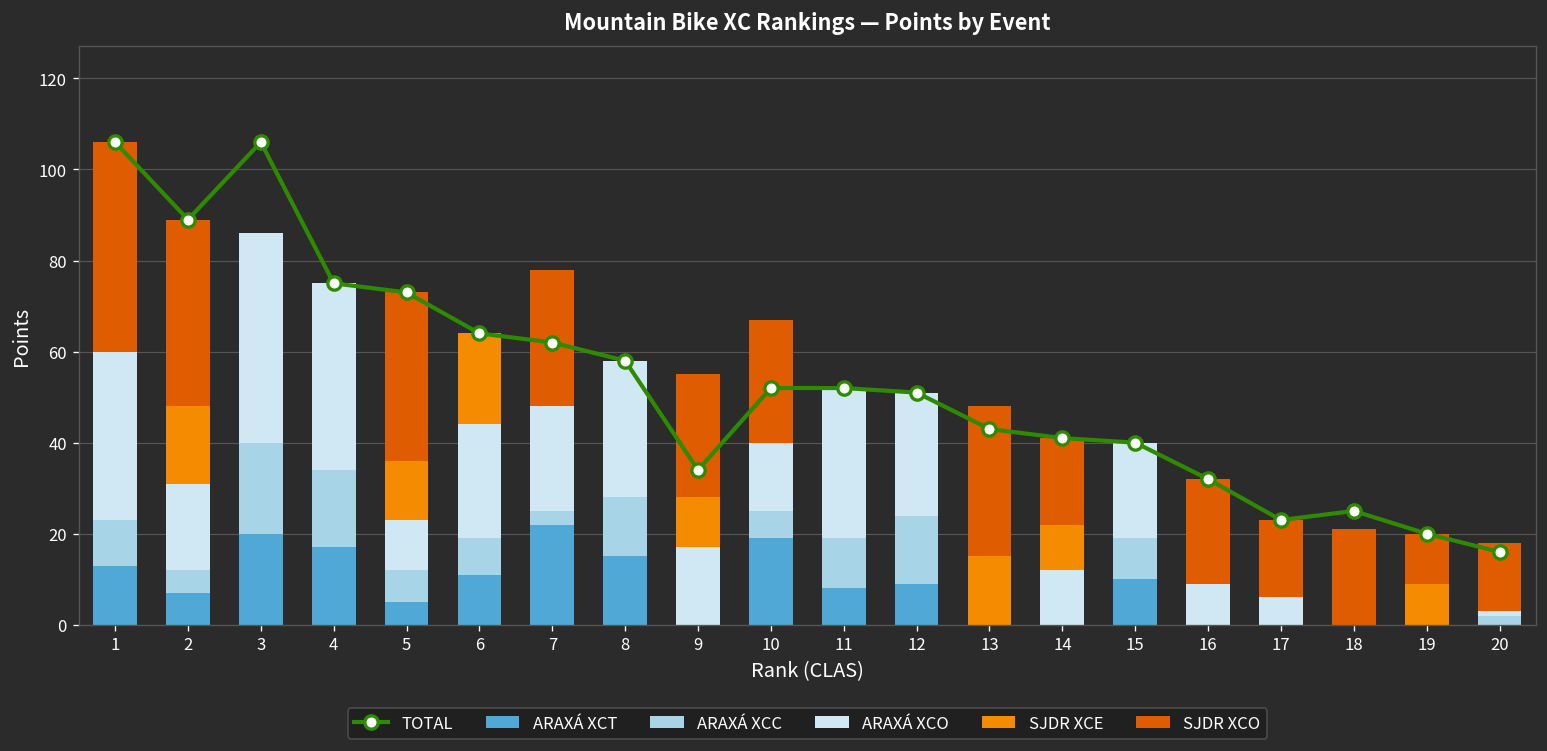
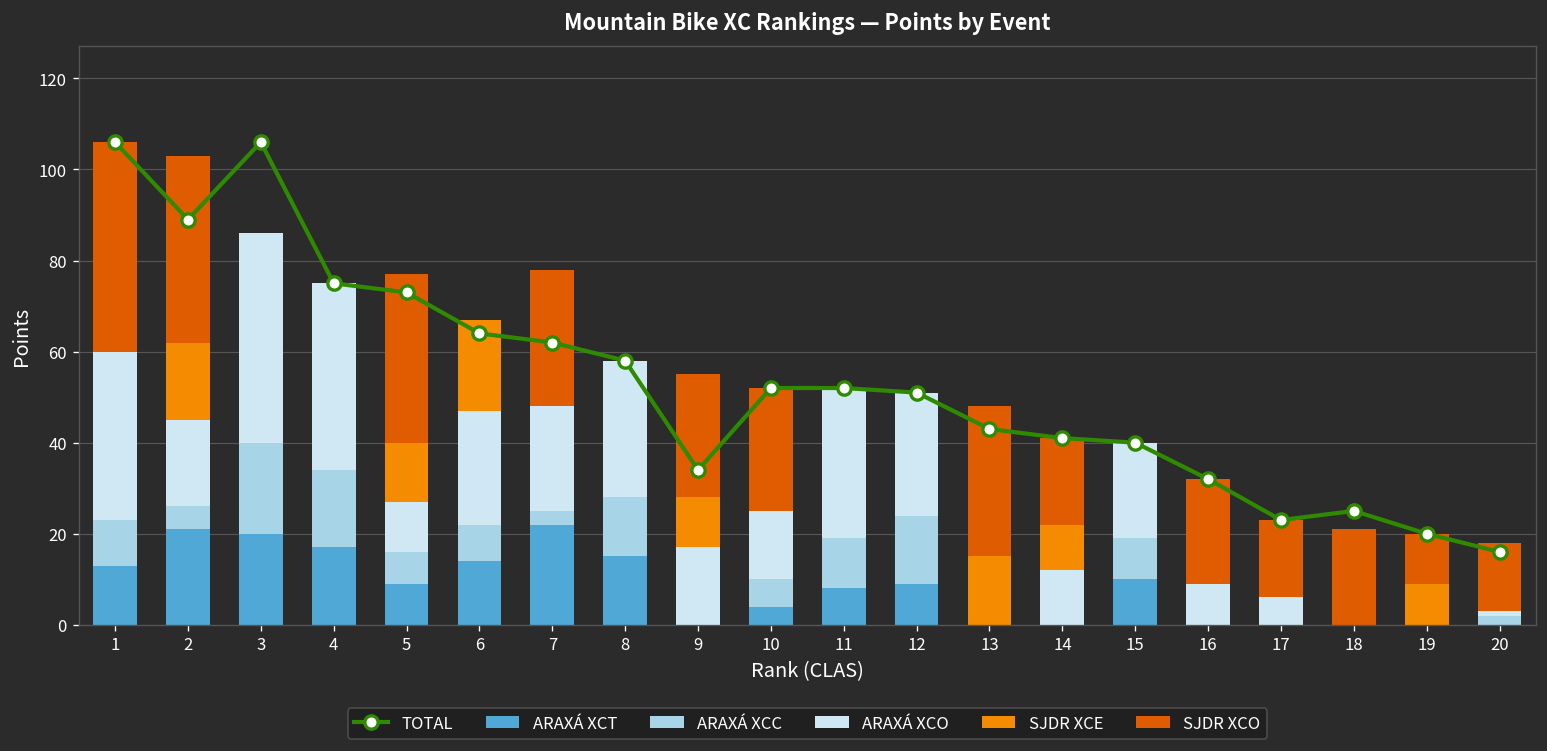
ARAXÁ XCT, 2: 7 -> 21
ARAXÁ XCT, 5: 5 -> 9
ARAXÁ XCT, 6: 11 -> 14
ARAXÁ XCT, 10: 19 -> 4
